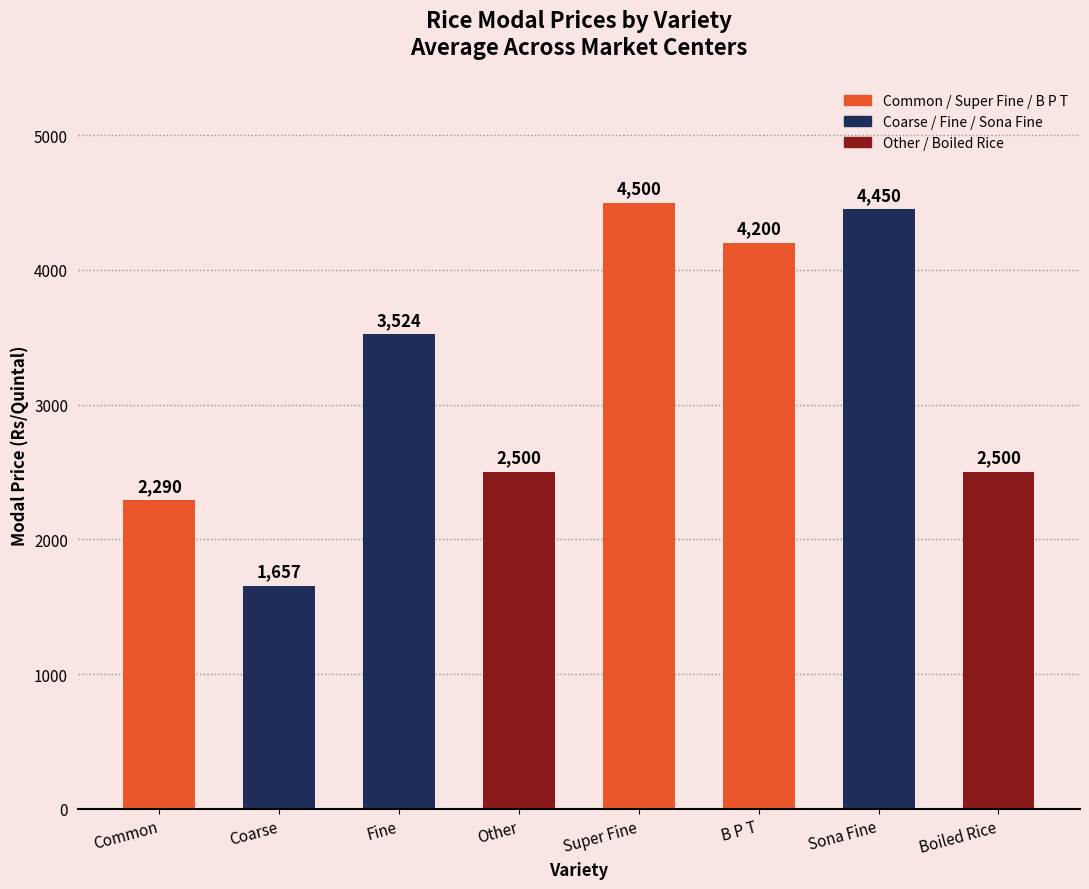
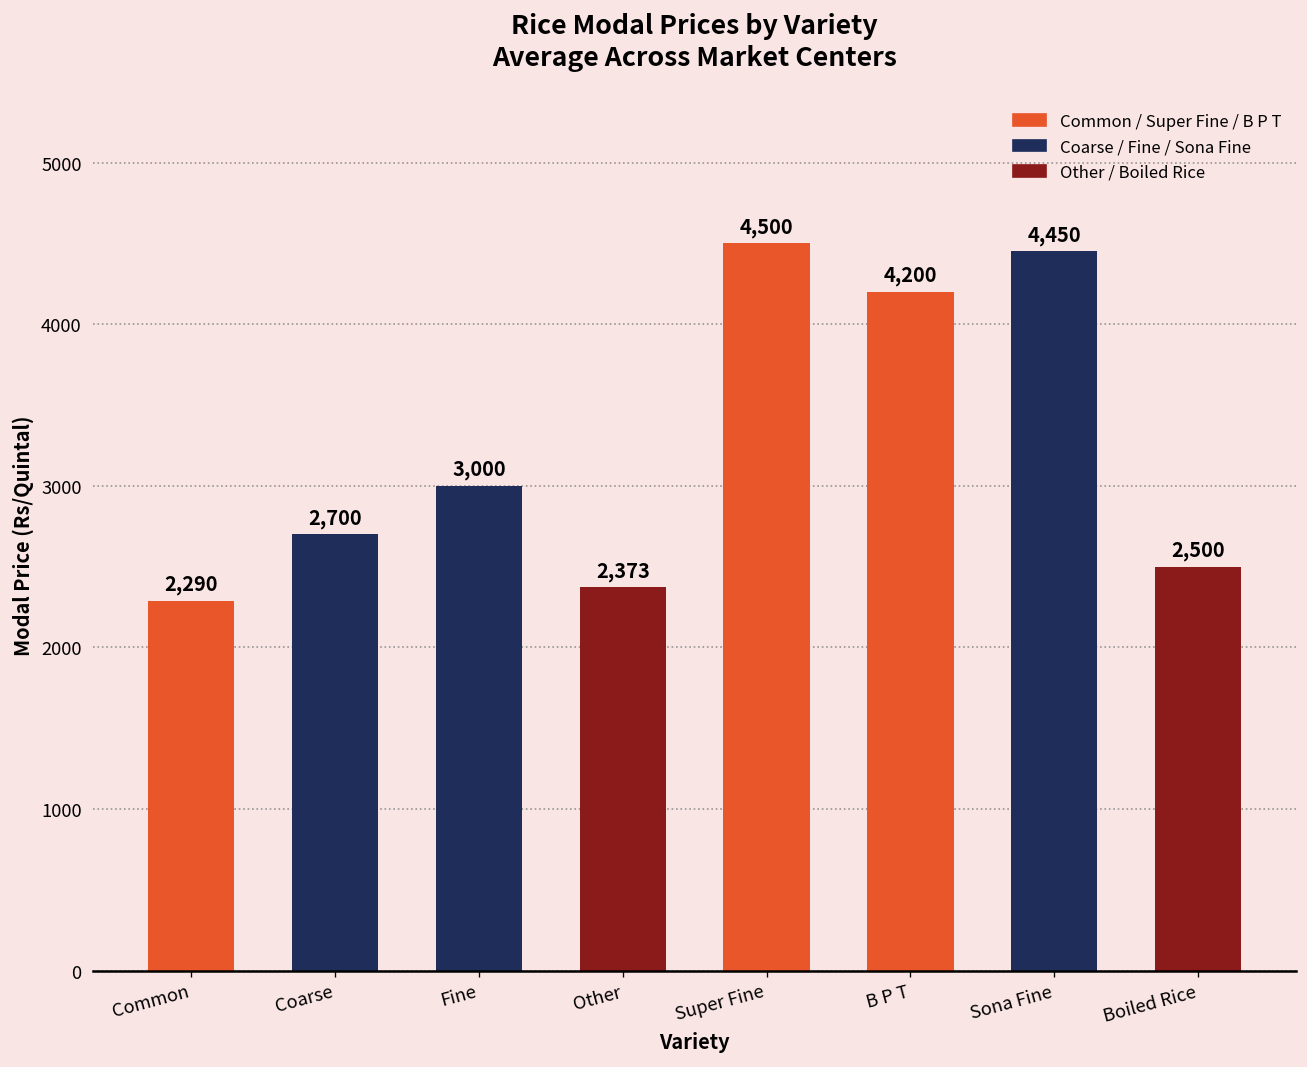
Coarse: 1,657 -> 2,700
Fine: 3,524 -> 3,000
Other: 2,500 -> 2,373
